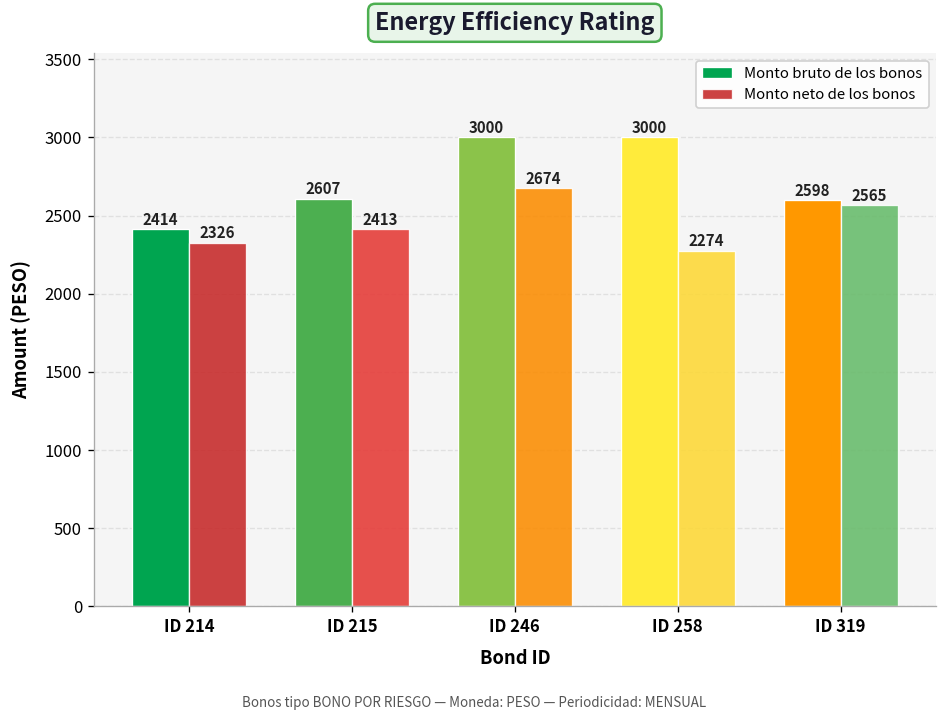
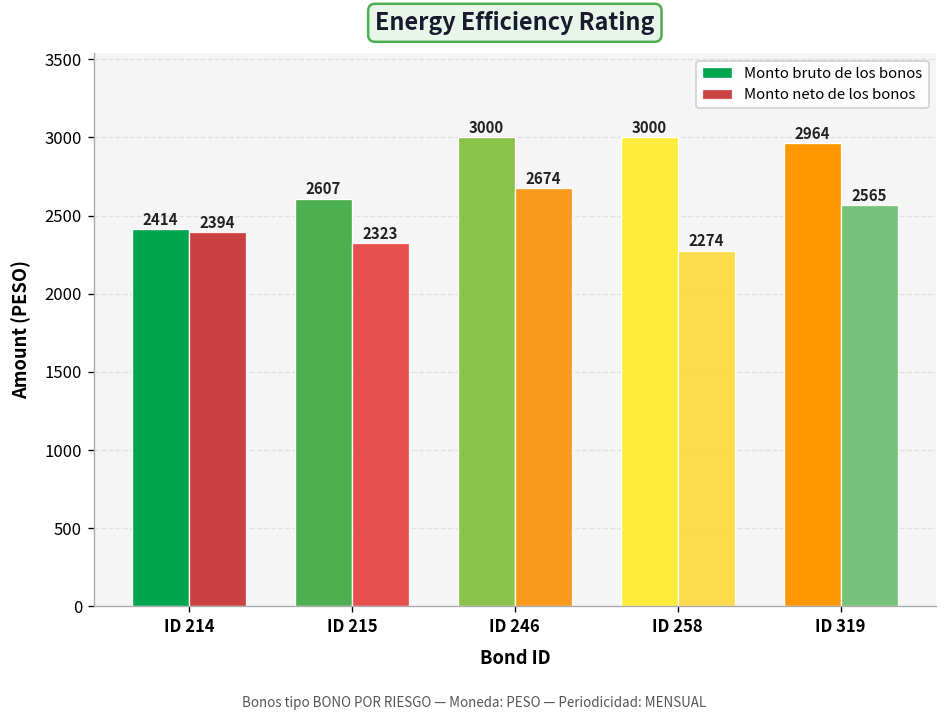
Monto neto de los bonos, ID 214: 2326 -> 2394
Monto neto de los bonos, ID 215: 2413 -> 2323
Monto bruto de los bonos, ID 319: 2598 -> 2964
